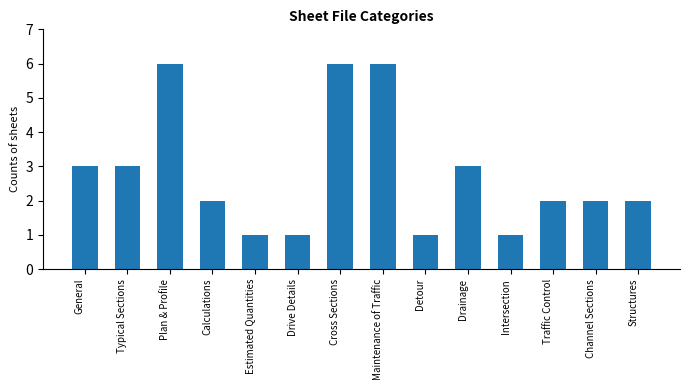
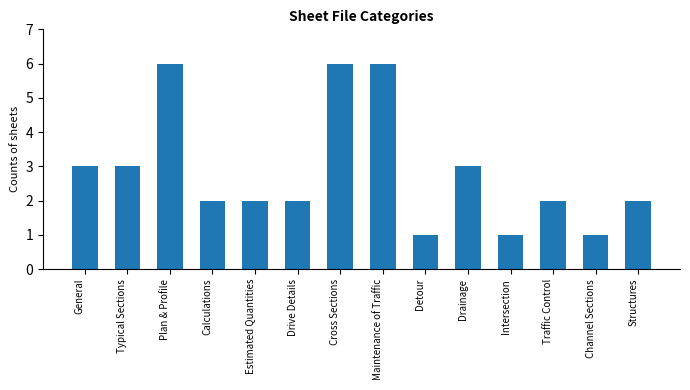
Estimated Quantities: 1 -> 2
Drive Details: 1 -> 2
Channel Sections: 2 -> 1
